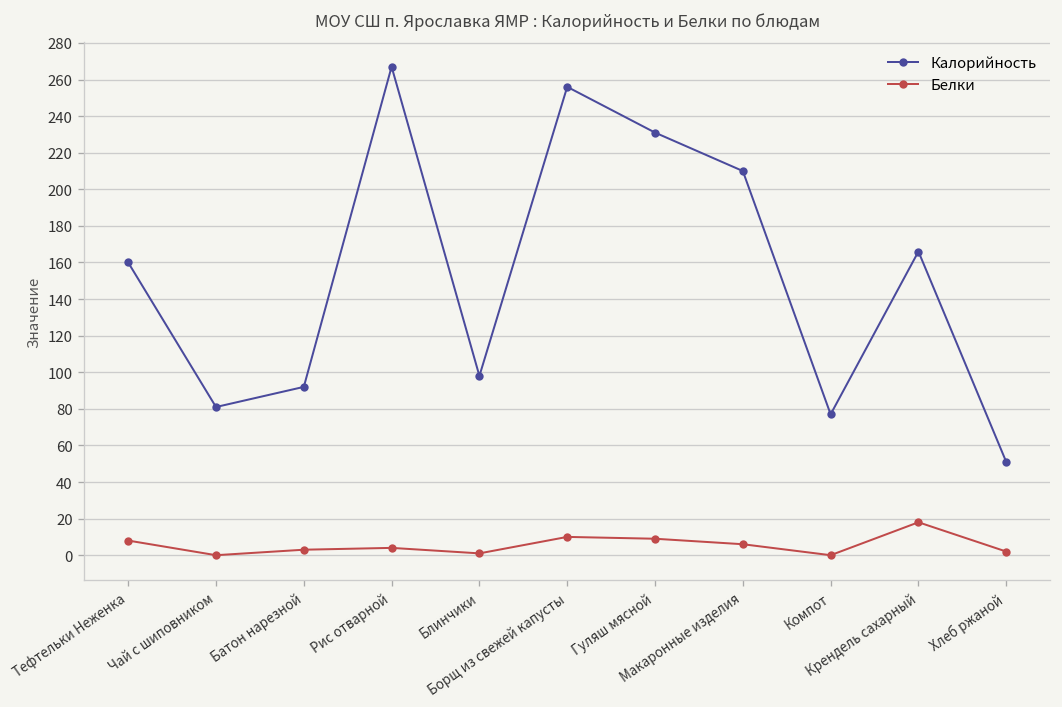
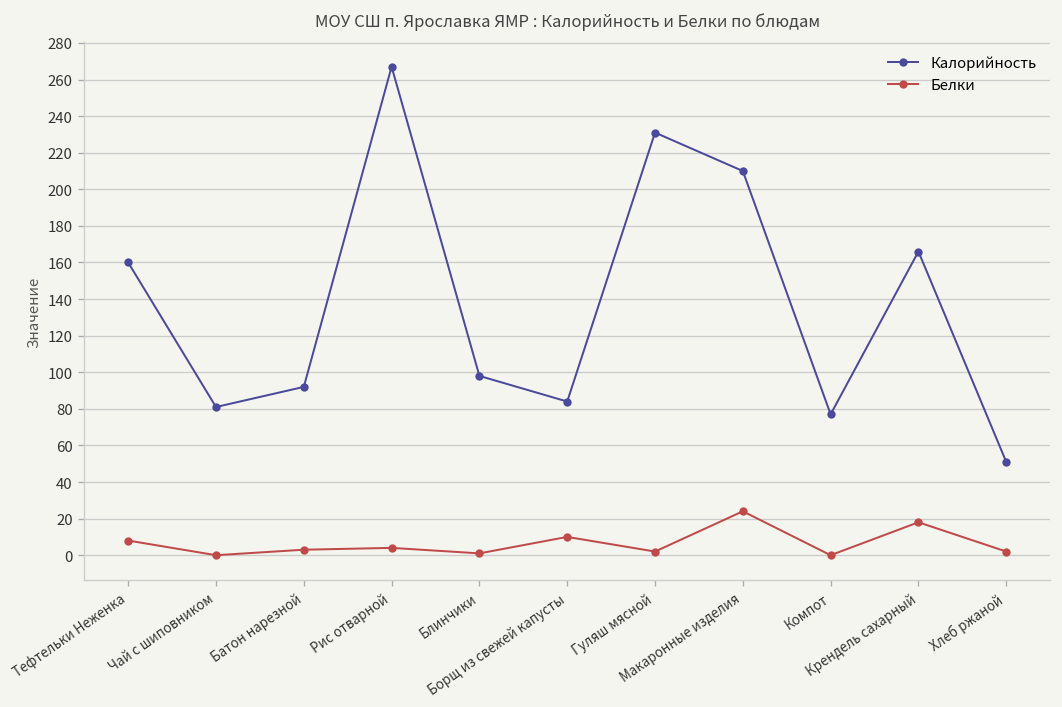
Калорийность, Борщ из свежей капусты: 256 -> 84
Белки, Гуляш мясной: 9 -> 2
Белки, Макаронные изделия: 6 -> 24
